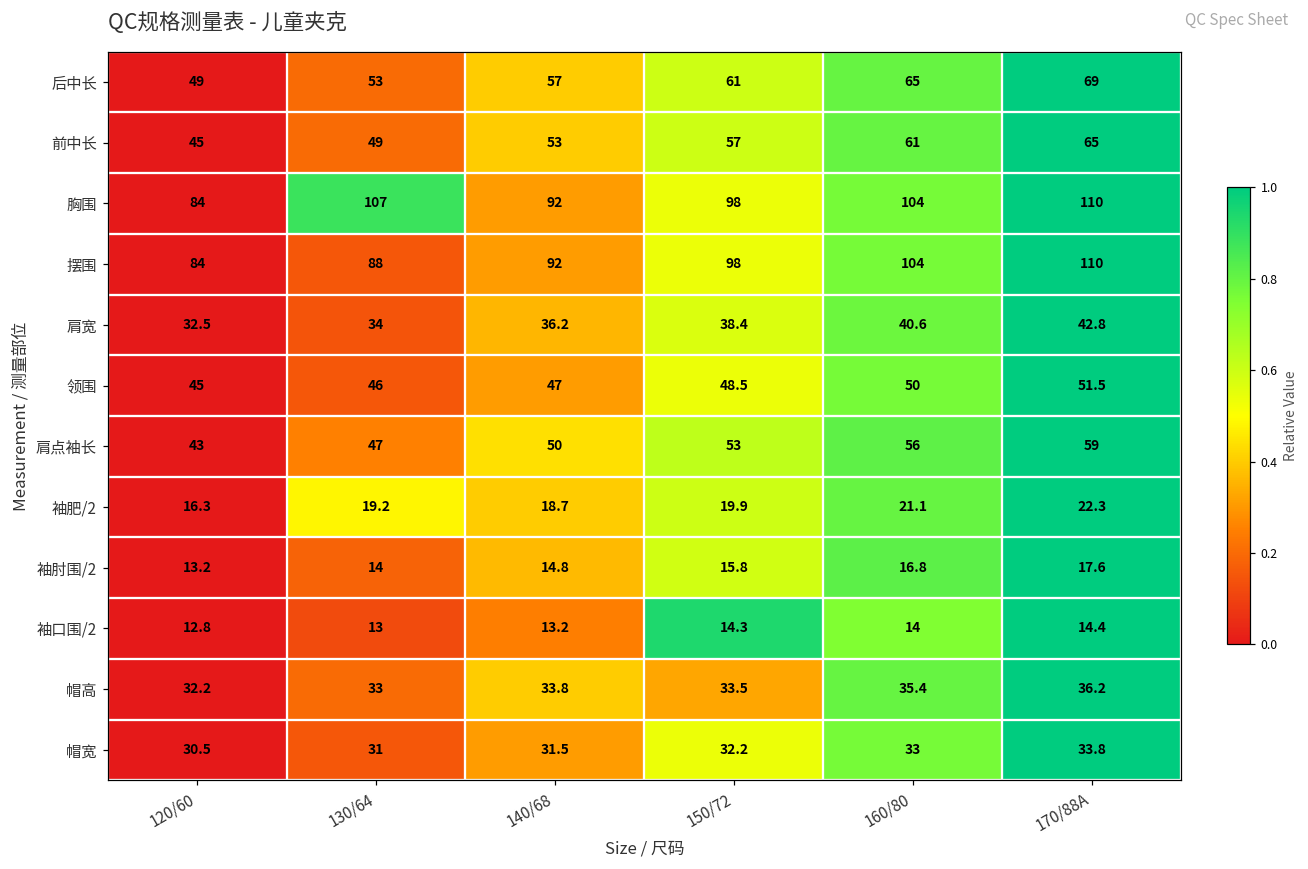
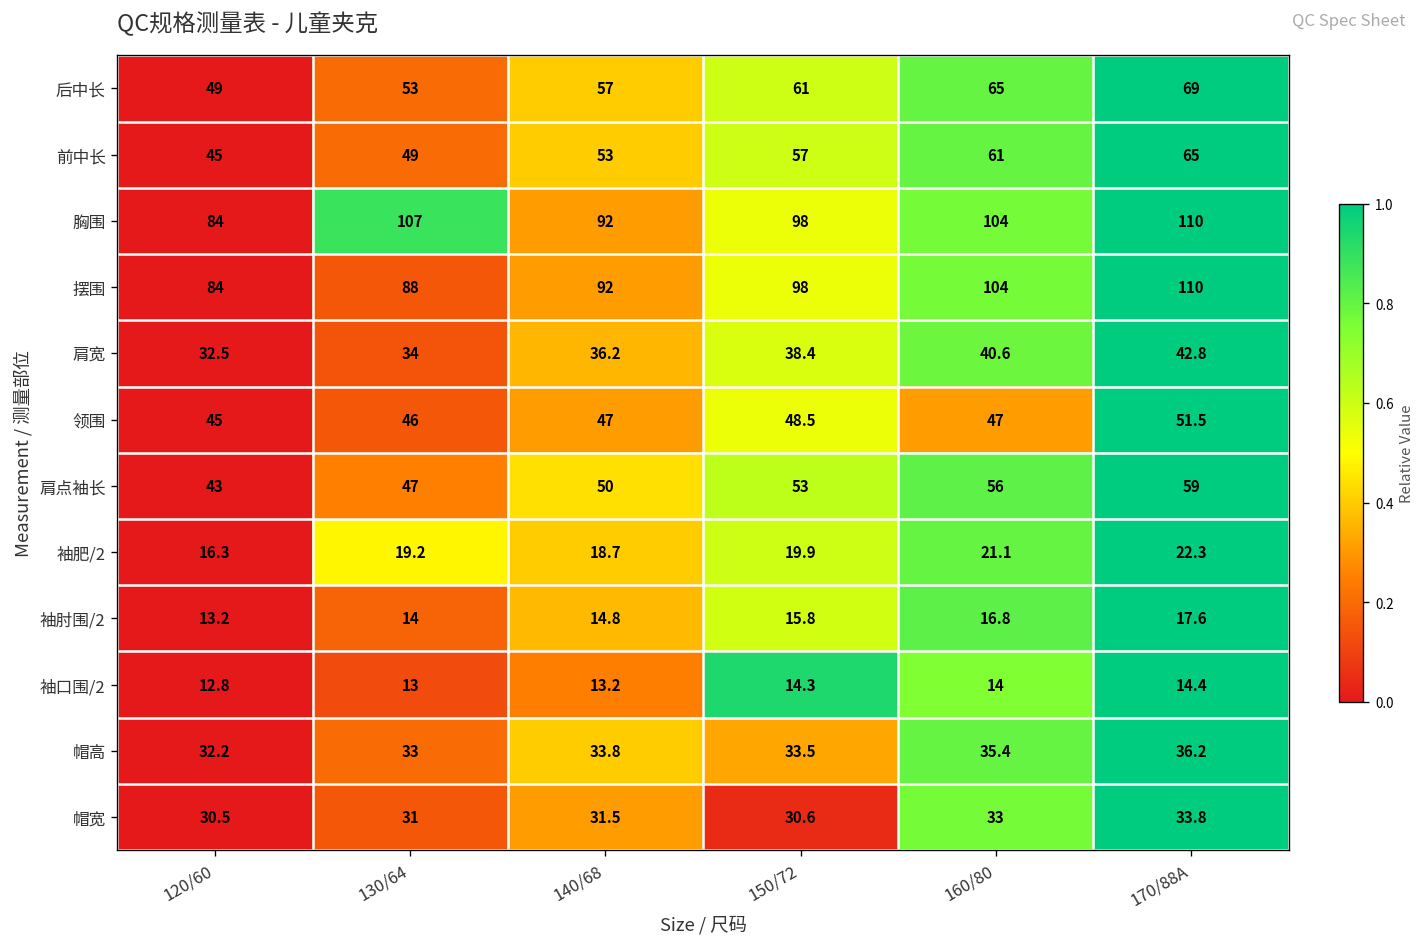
领围, 160/80: 50 -> 47
帽宽, 150/72: 32.2 -> 30.6
